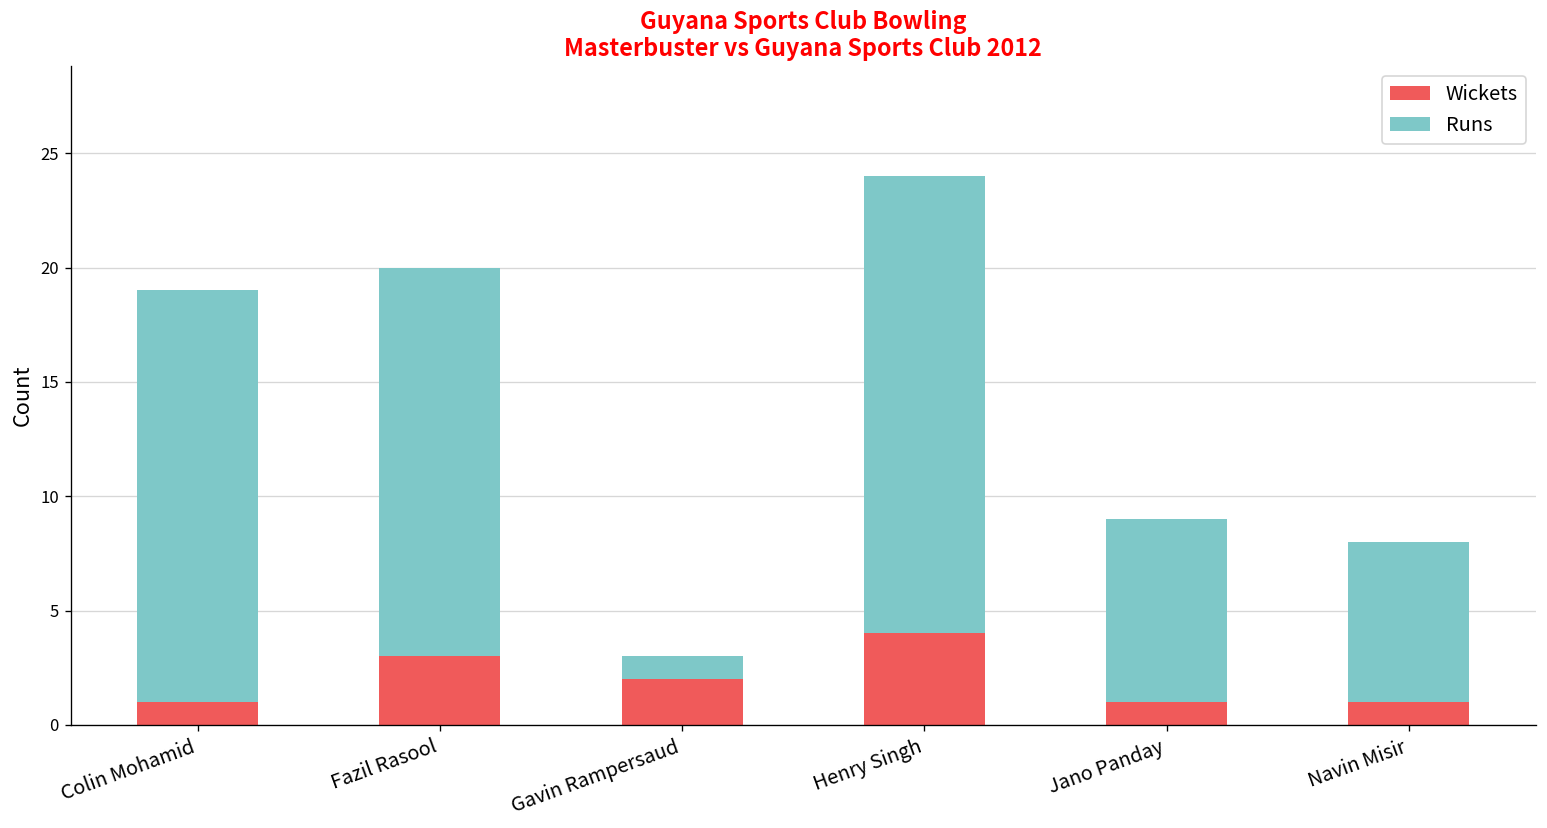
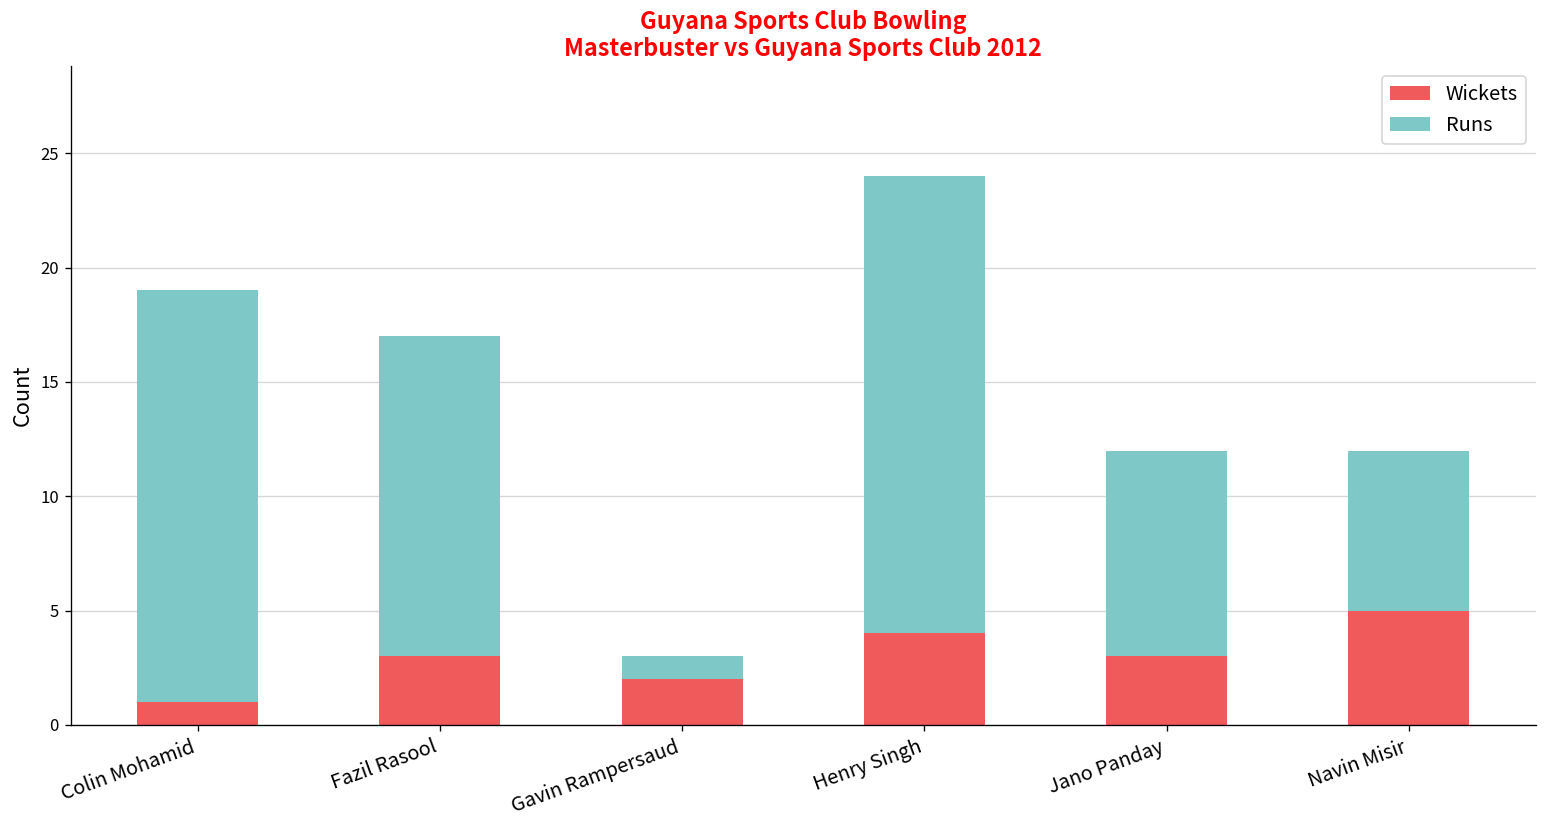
Runs, Fazil Rasool: 17 -> 14
Wickets, Jano Panday: 1 -> 3
Runs, Jano Panday: 8 -> 9
Wickets, Navin Misir: 1 -> 5
